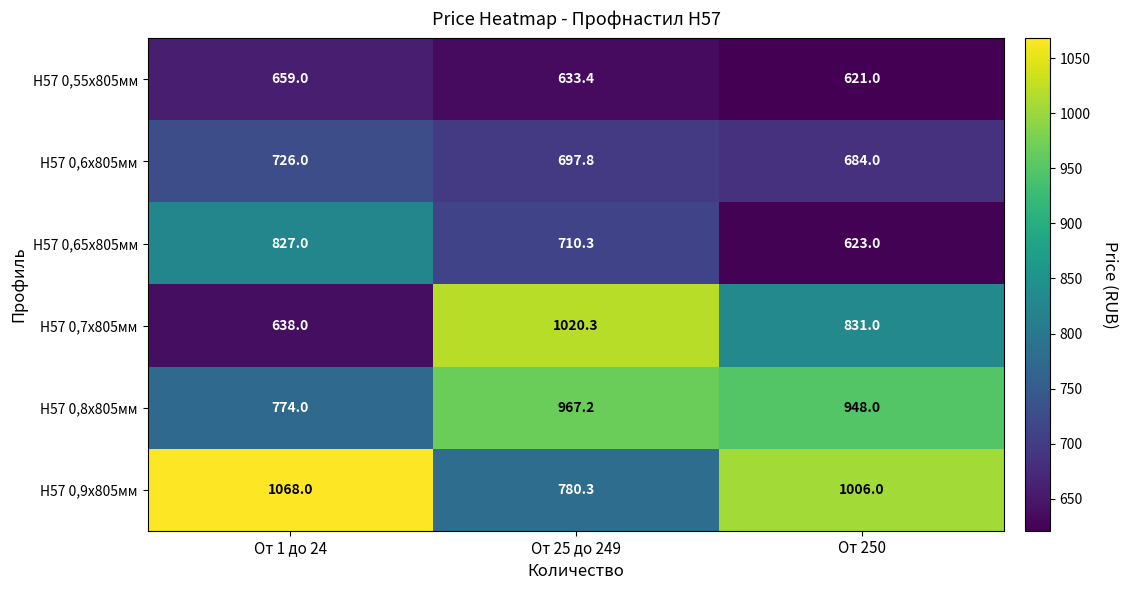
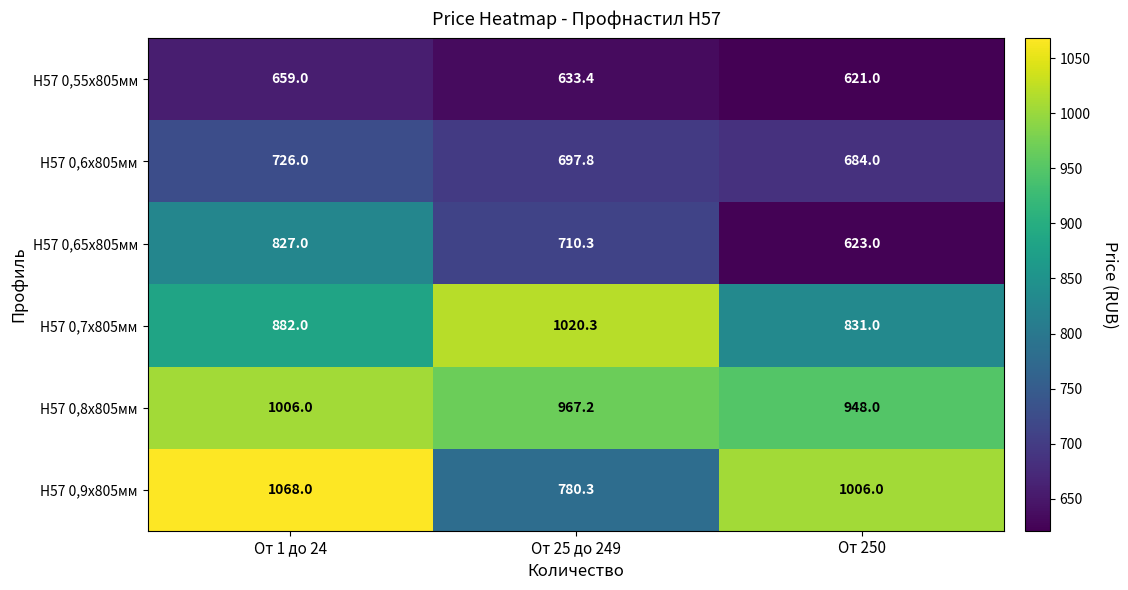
Н57 0,7х805мм, От 1 до 24: 638.0 -> 882.0
Н57 0,8х805мм, От 1 до 24: 774.0 -> 1006.0
